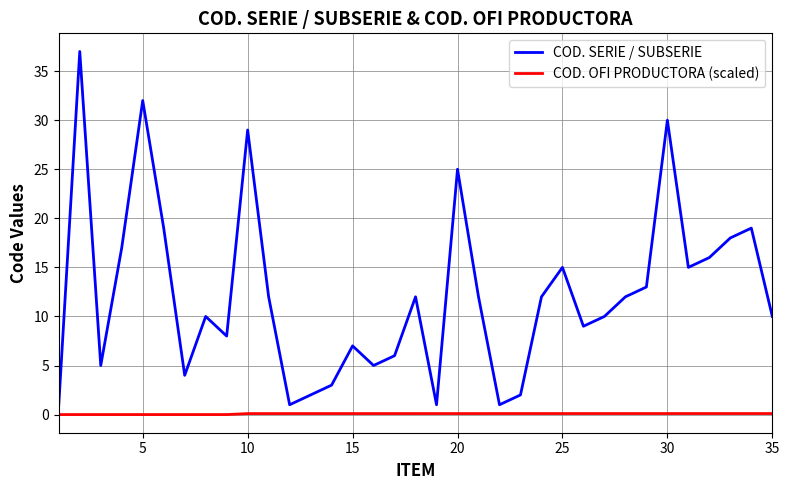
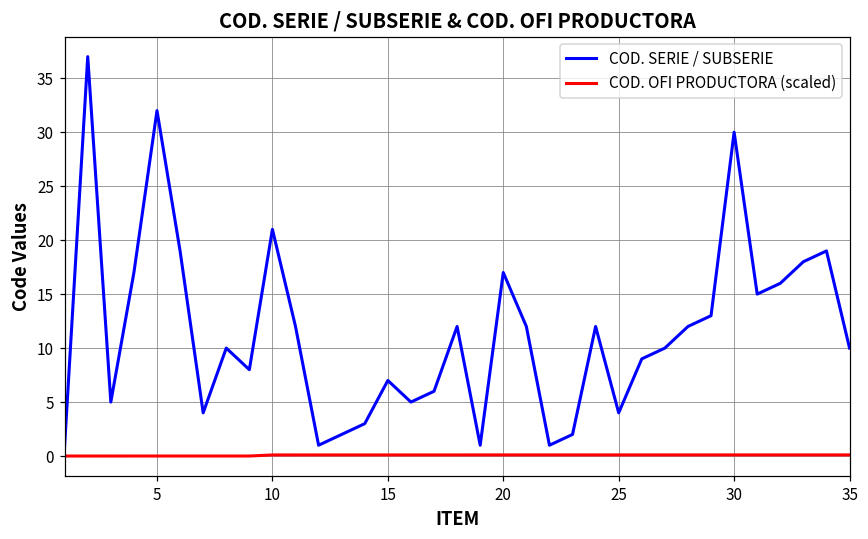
COD. SERIE / SUBSERIE, 10: 29 -> 21
COD. SERIE / SUBSERIE, 20: 25 -> 17
COD. SERIE / SUBSERIE, 25: 15 -> 4
